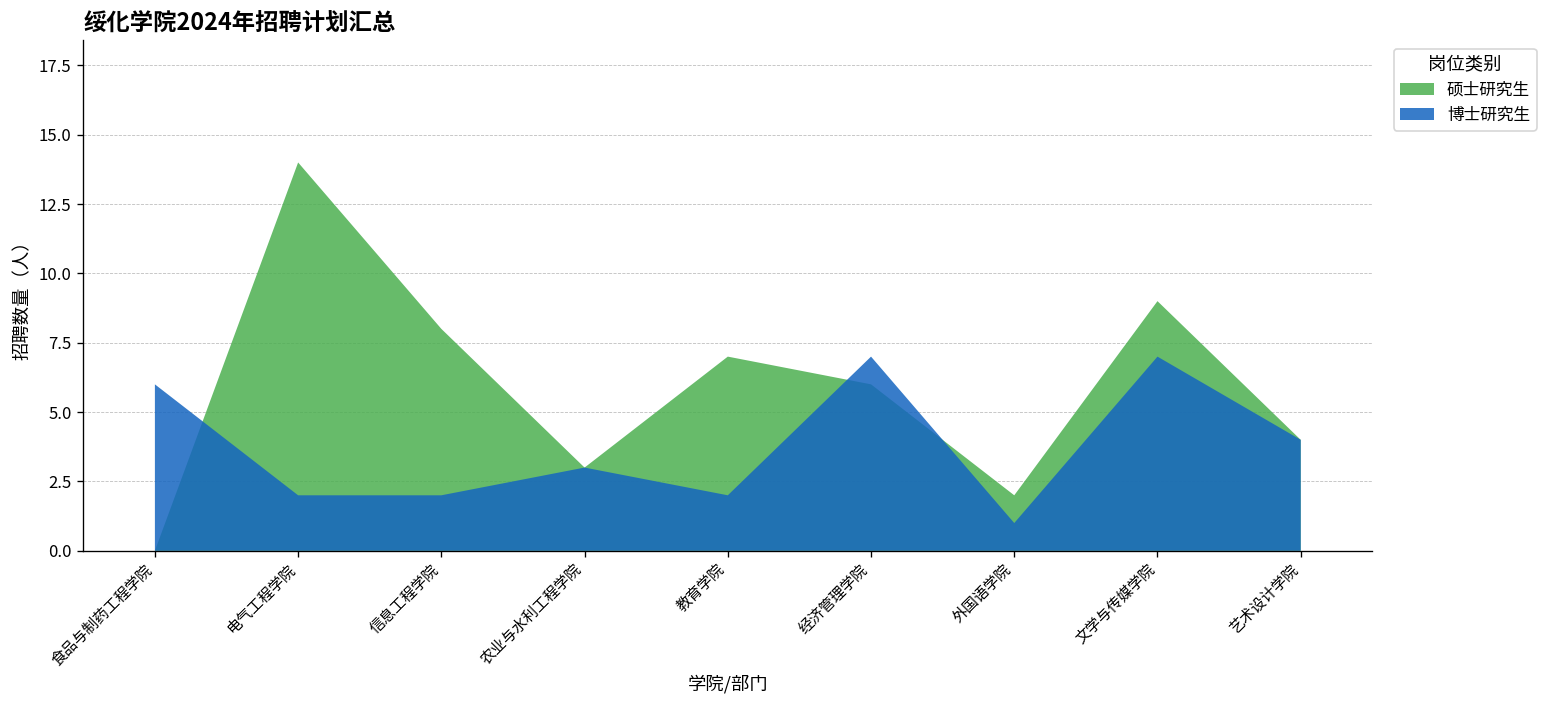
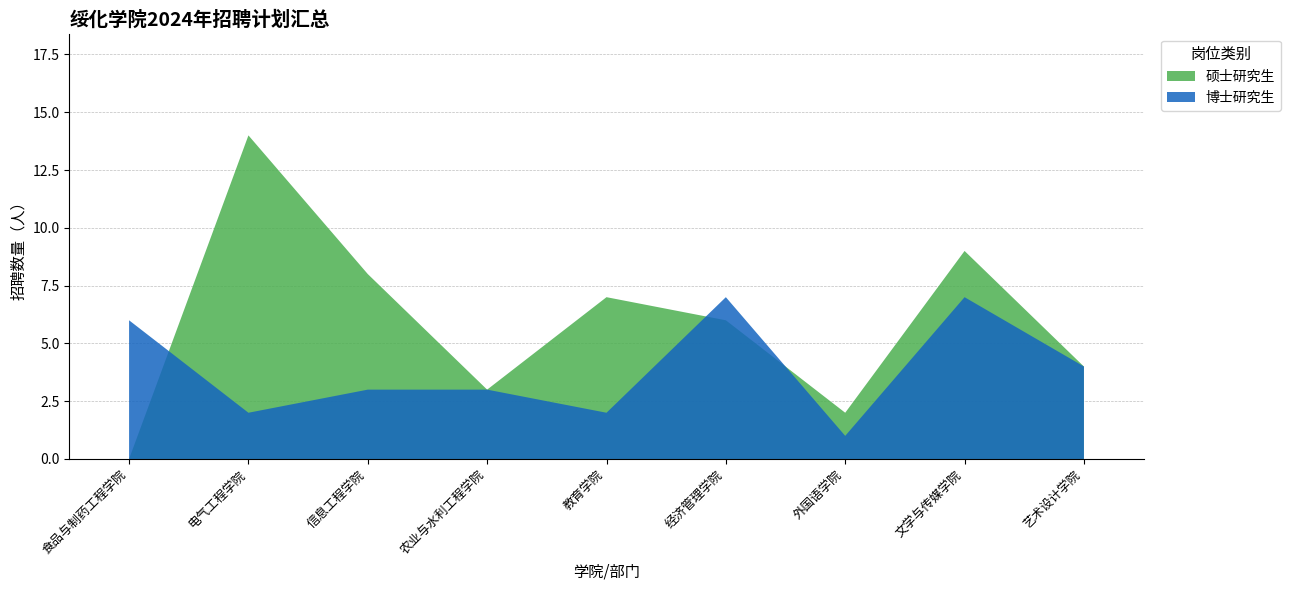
博士研究生, 信息工程学院: 2 -> 3
